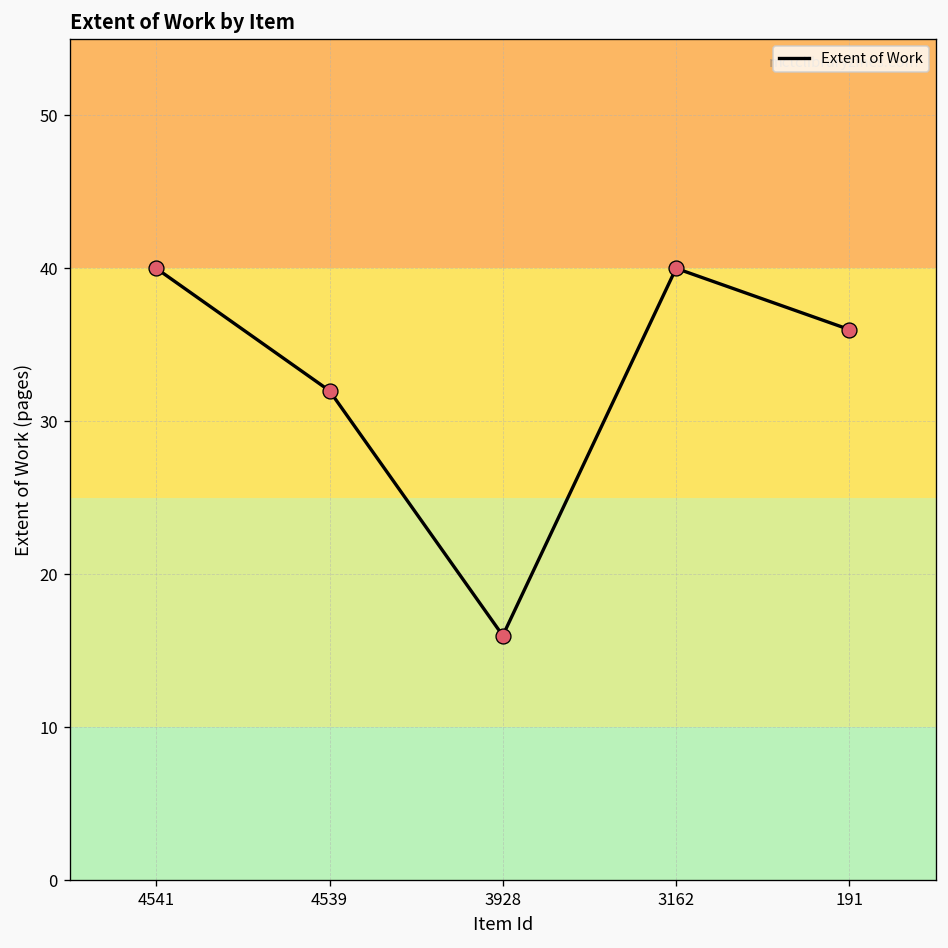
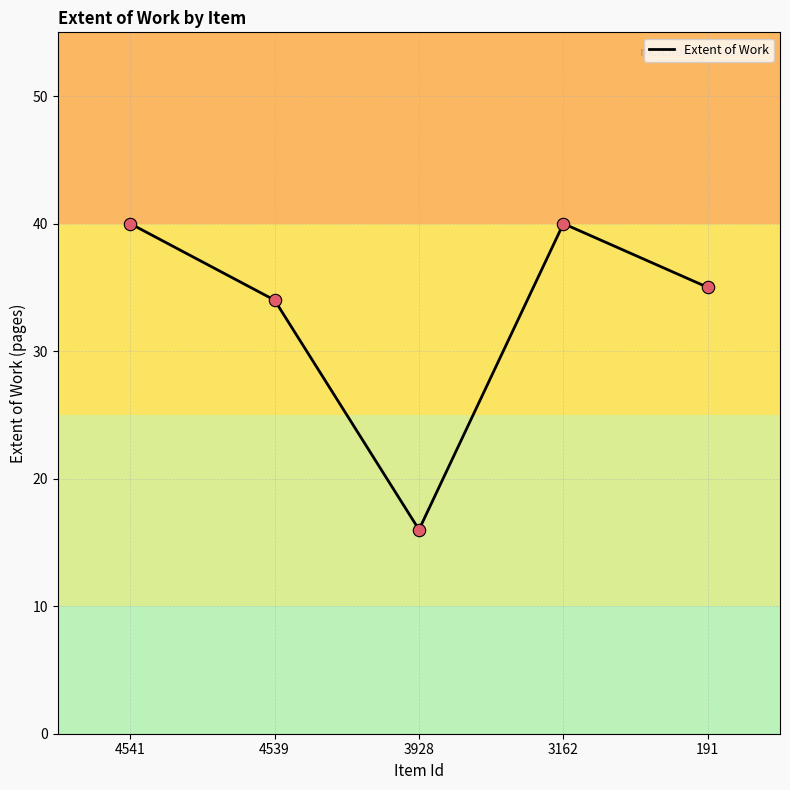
4539: 32 -> 34
191: 36 -> 35
